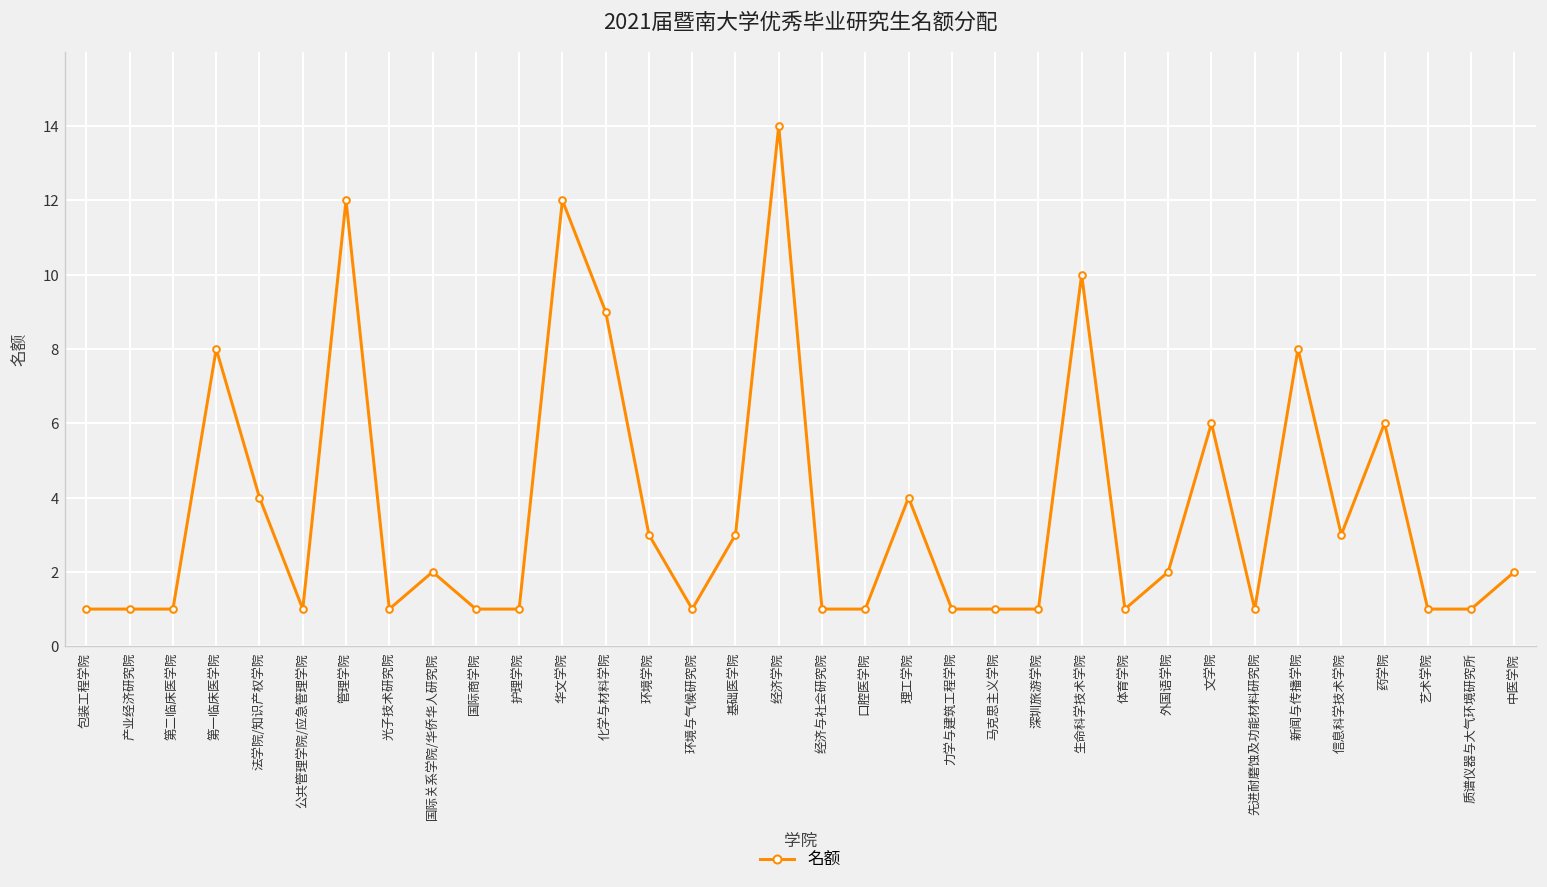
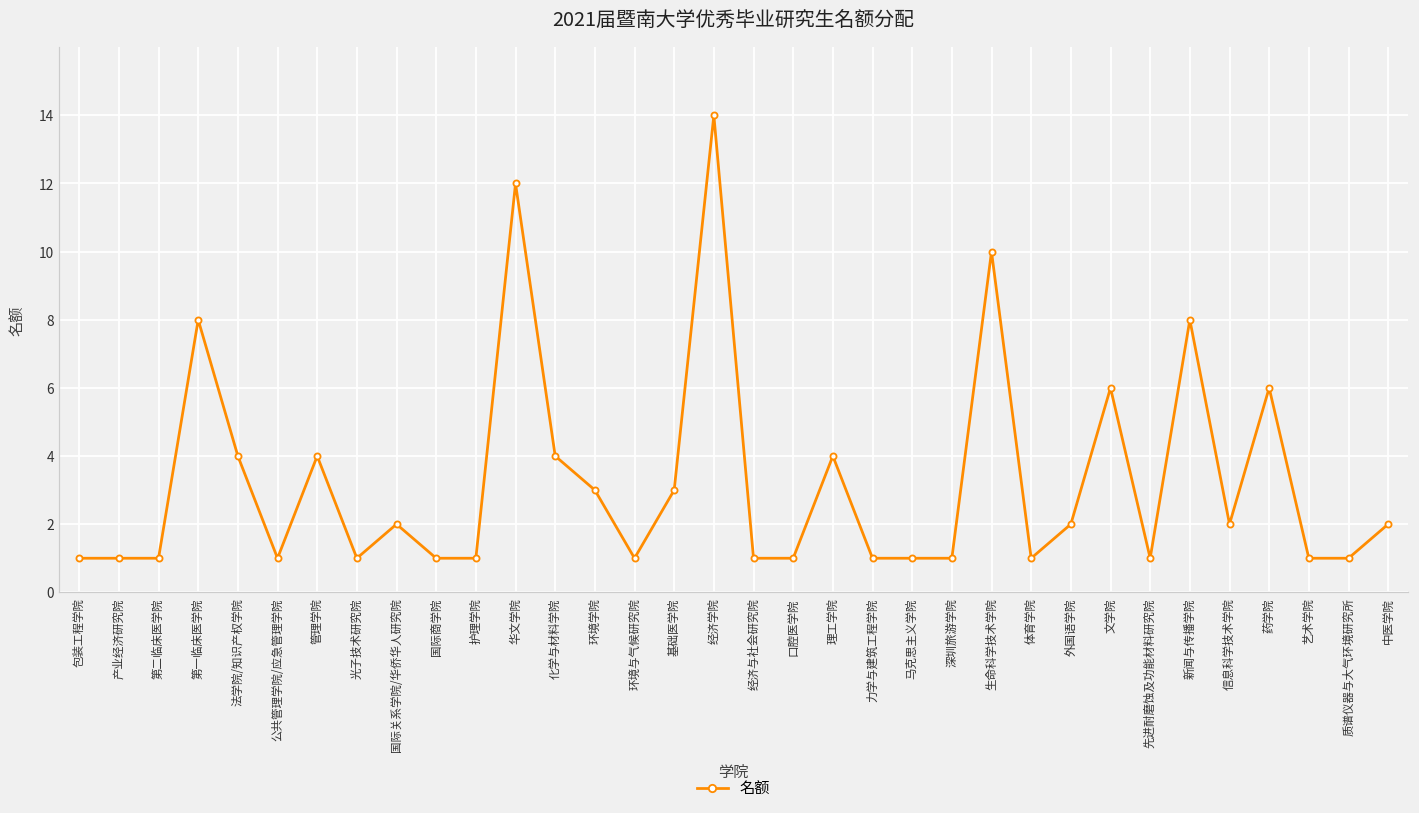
管理学院: 12 -> 4
化学与材料学院: 9 -> 4
信息科学技术学院: 3 -> 2
